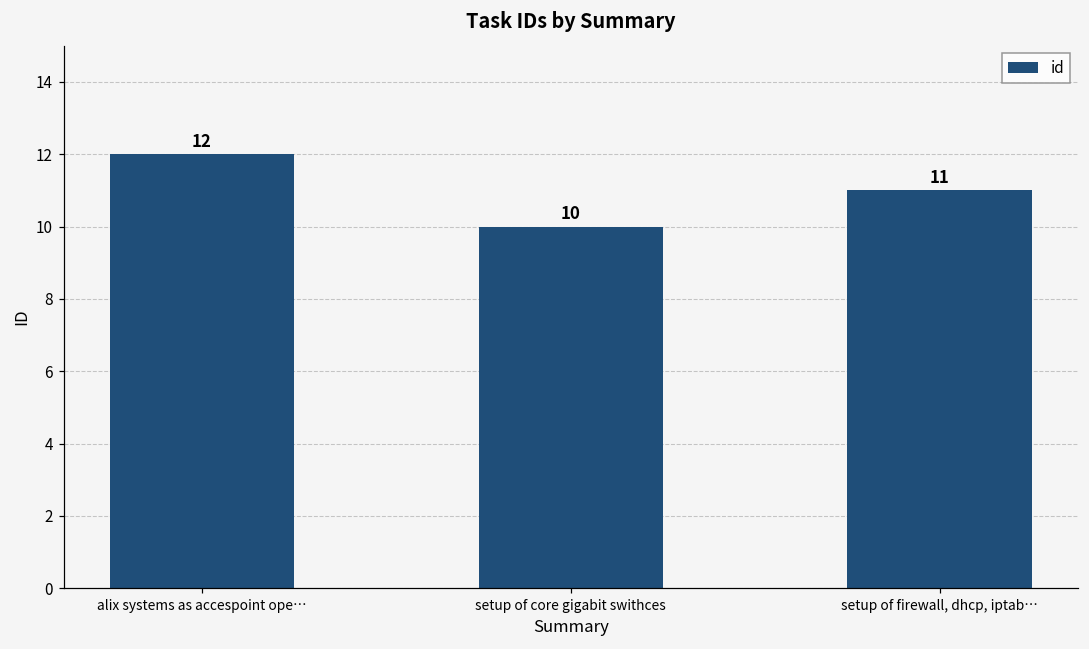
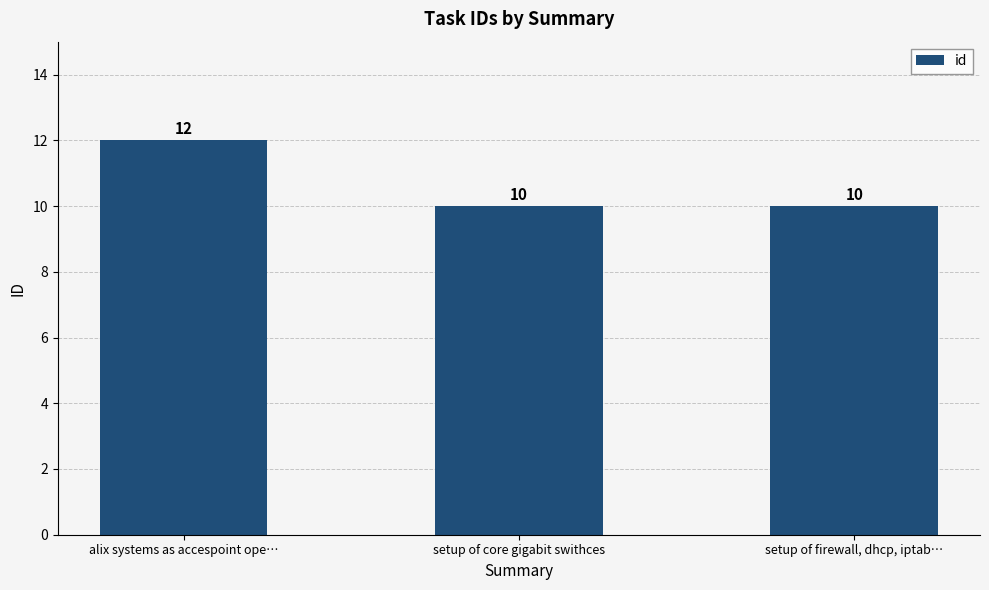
setup of firewall, dhcp, iptab…: 11 -> 10
